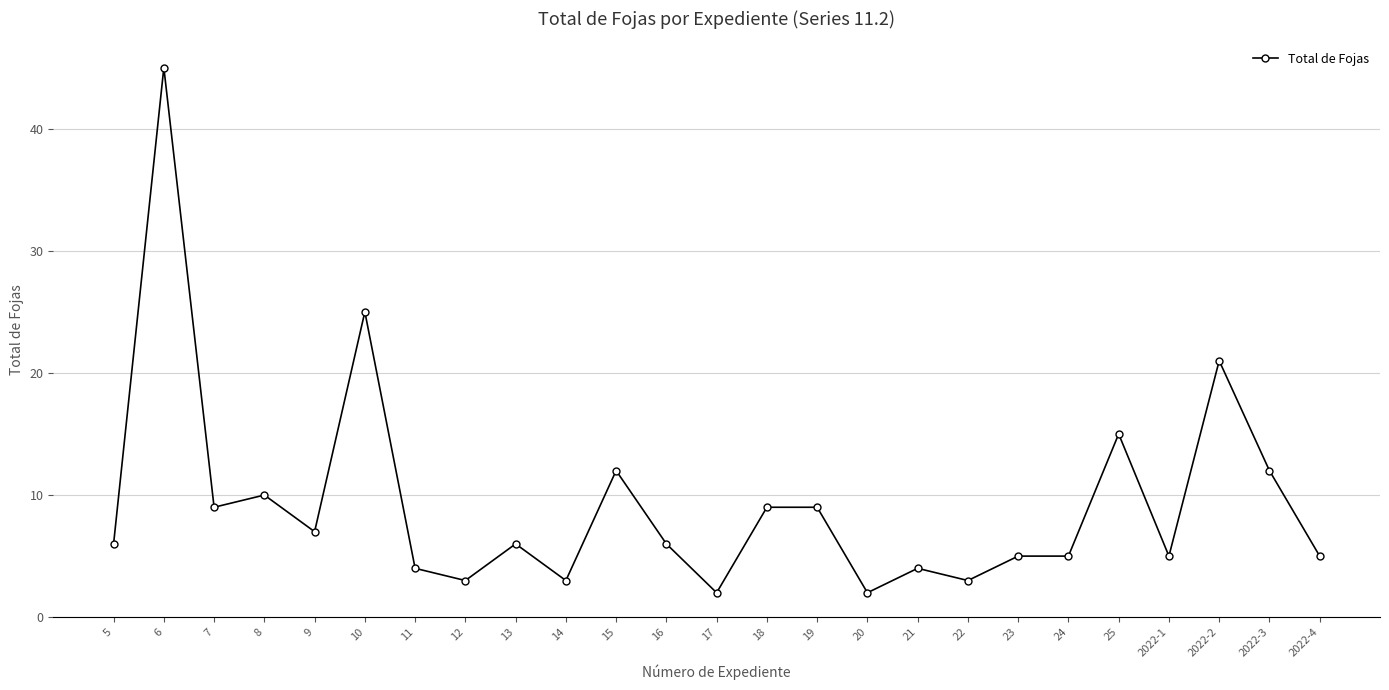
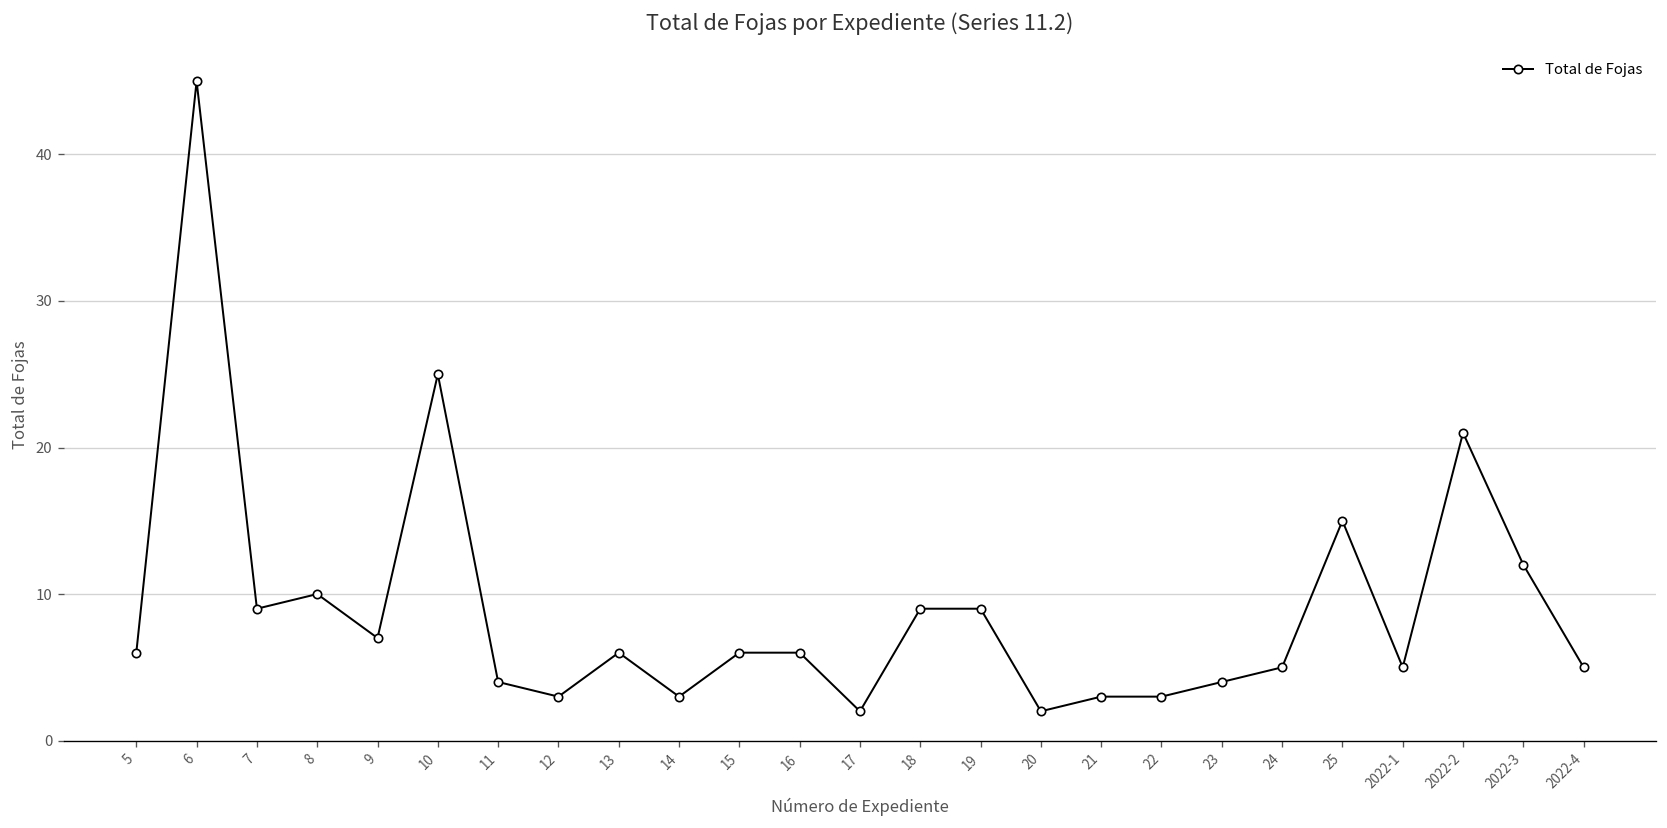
15: 12 -> 6
21: 4 -> 3
23: 5 -> 4
